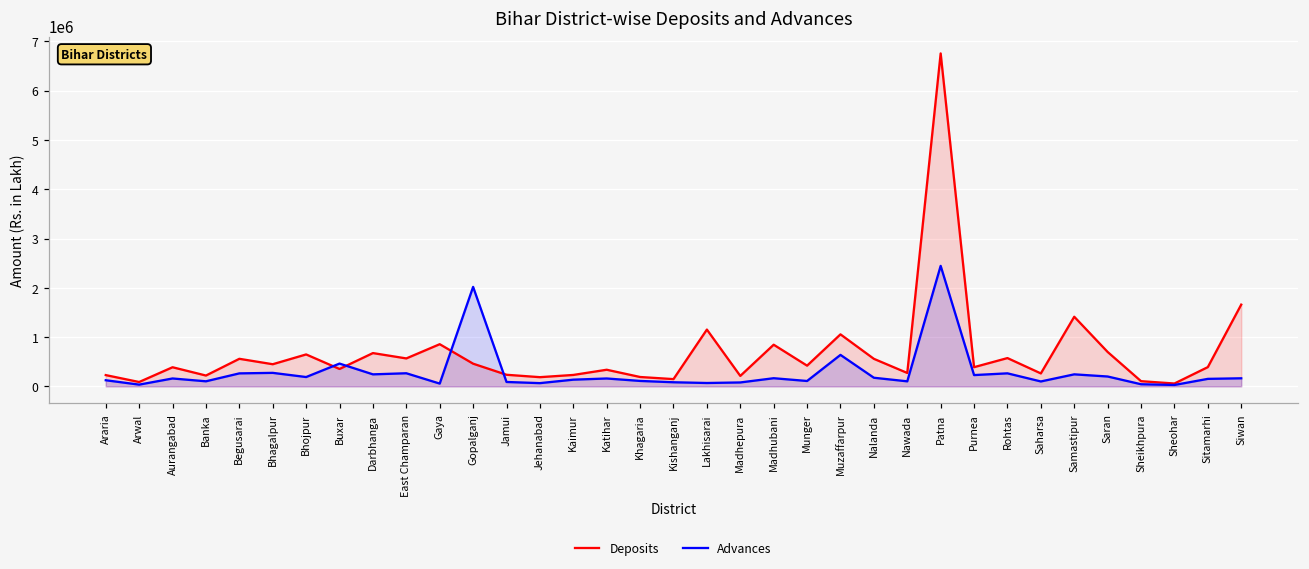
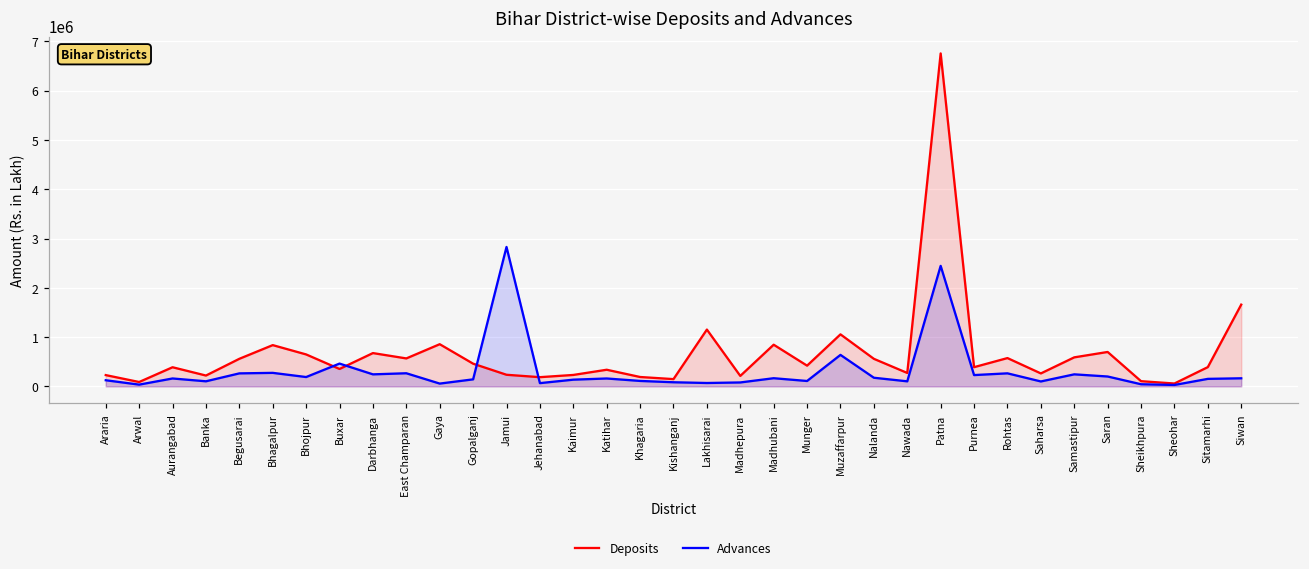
Deposits, Bhagalpur: 400000 -> 800000
Advances, Gopalganj: 2000000 -> 100000
Advances, Jamui: 100000 -> 2800000
Deposits, Samastipur: 1400000 -> 600000
